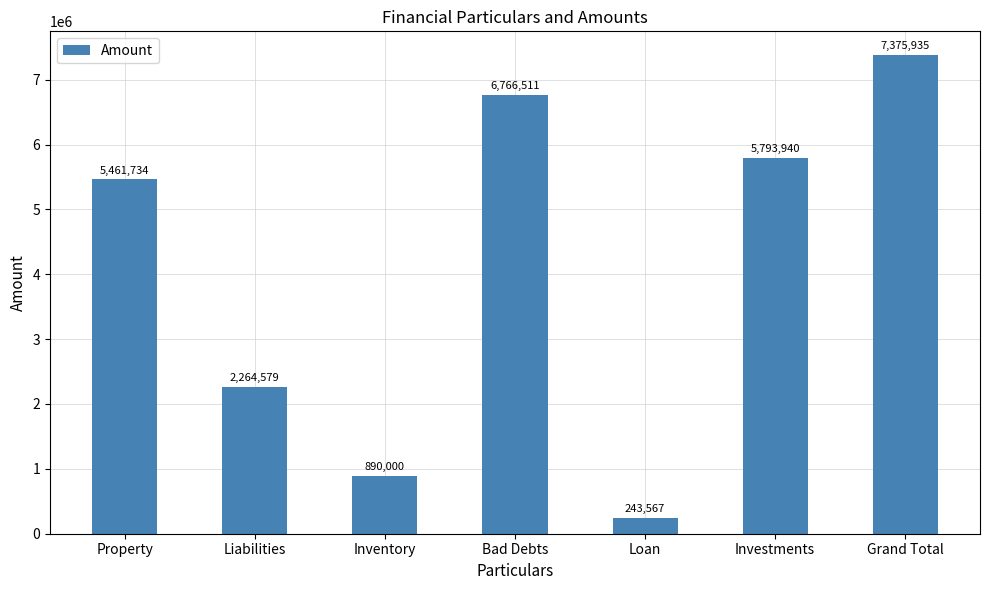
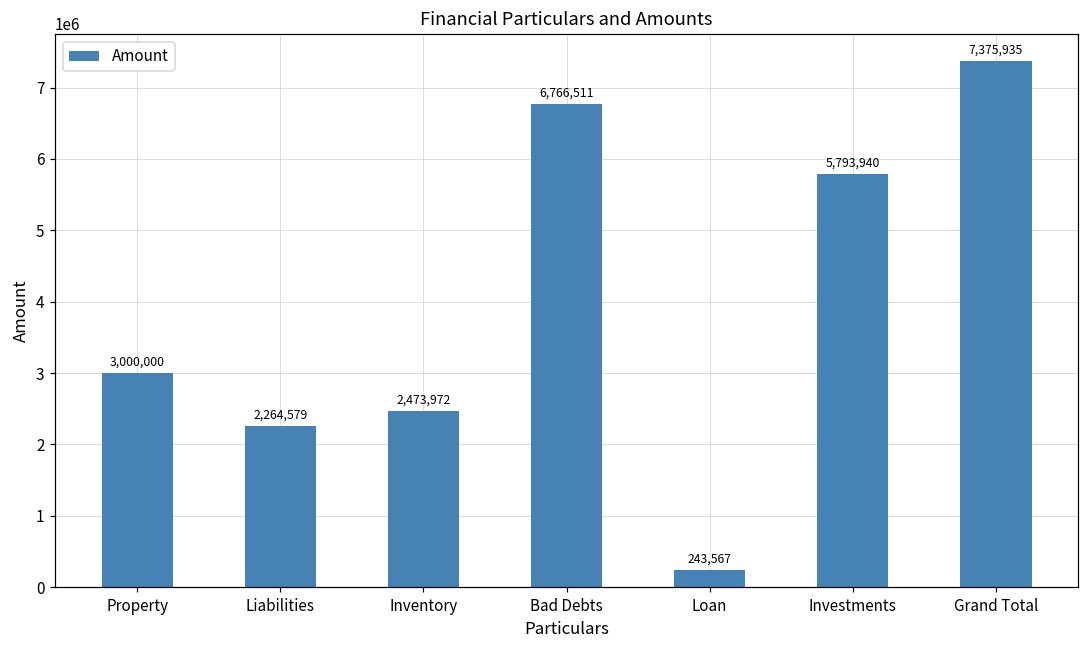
Property: 5,461,734 -> 3,000,000
Inventory: 890,000 -> 2,473,972
